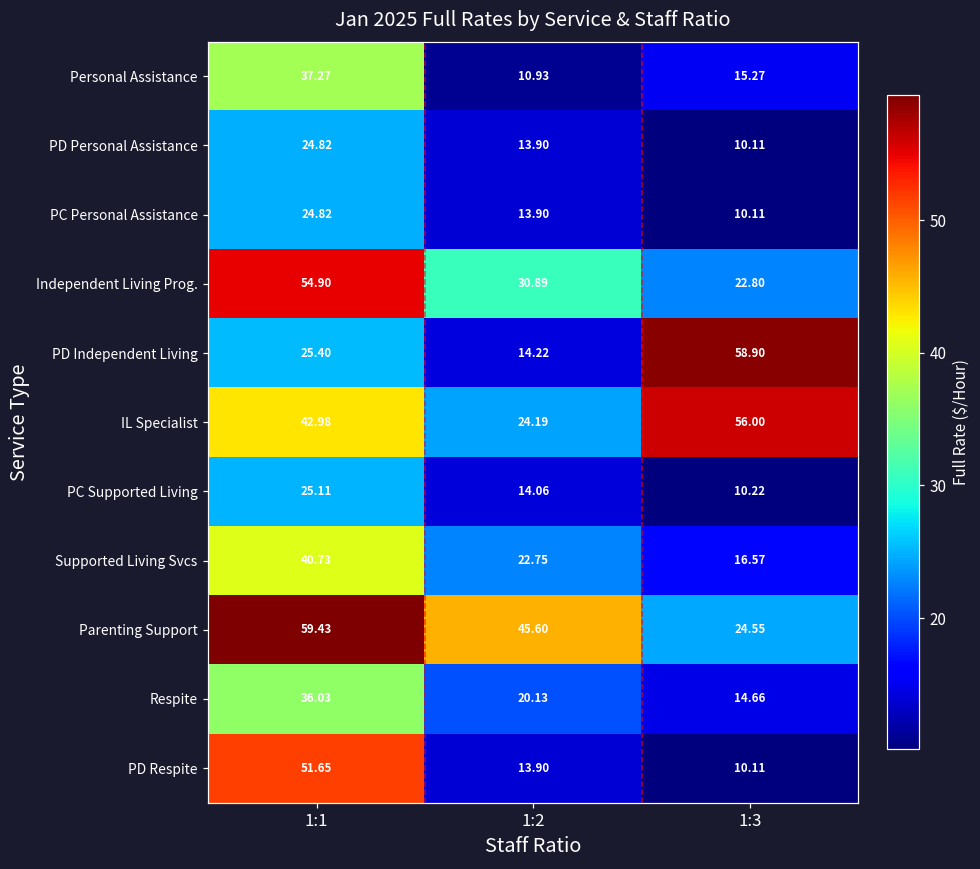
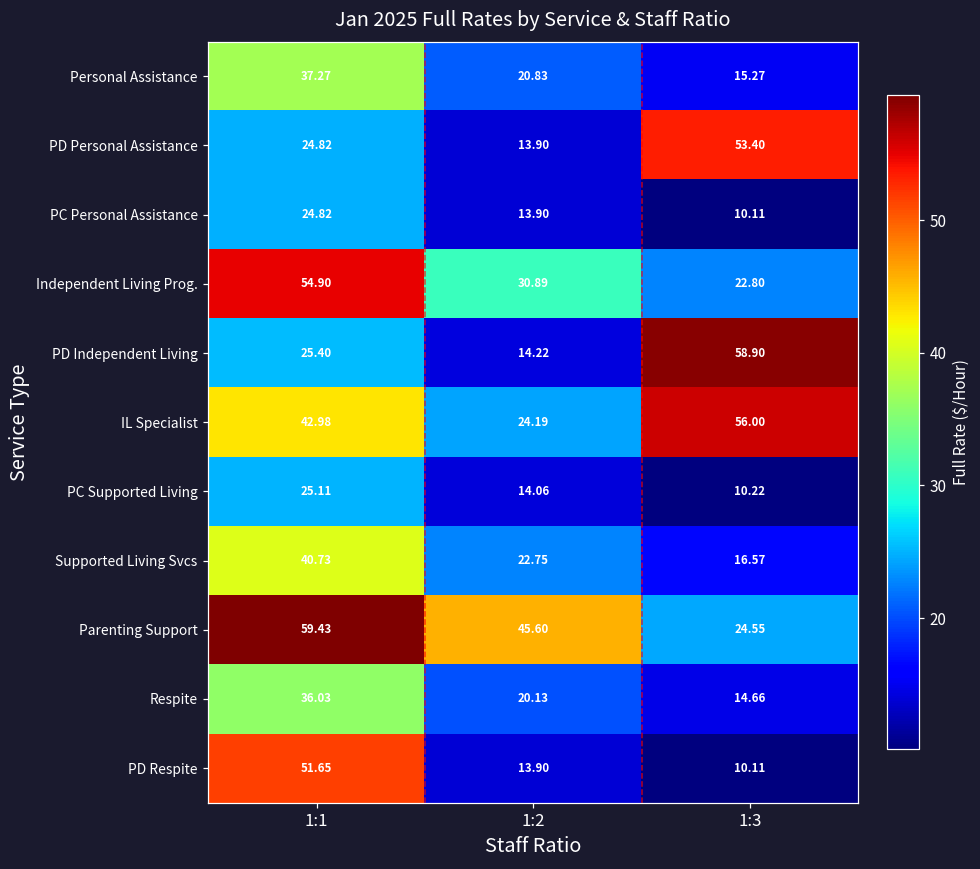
Personal Assistance, 1:2: 10.93 -> 20.83
PD Personal Assistance, 1:3: 10.11 -> 53.40
